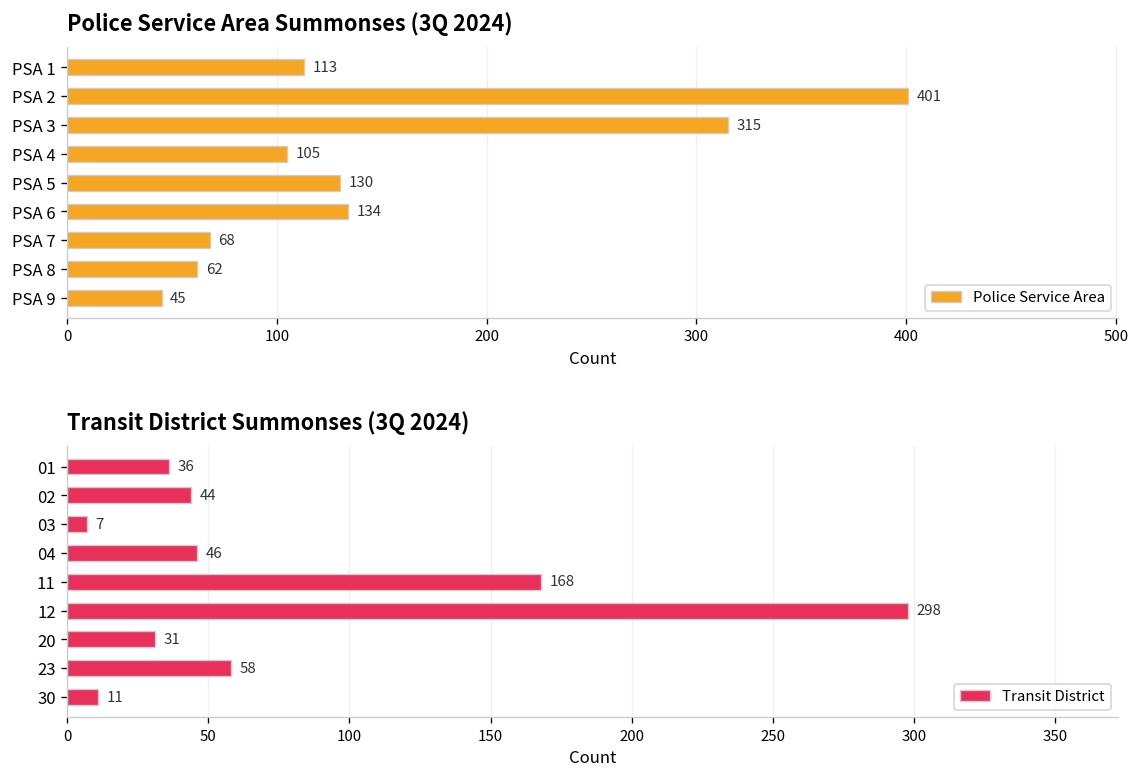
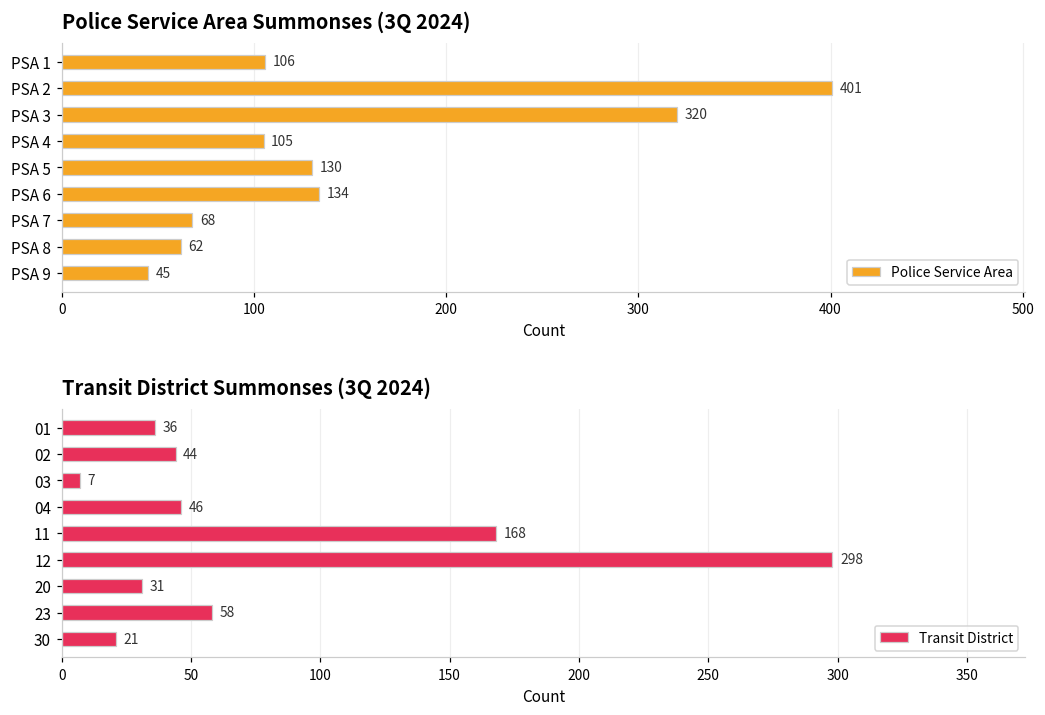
Police Service Area Summonses (3Q 2024), PSA 1: 113 -> 106
Police Service Area Summonses (3Q 2024), PSA 3: 315 -> 320
Transit District Summonses (3Q 2024), 30: 11 -> 21
